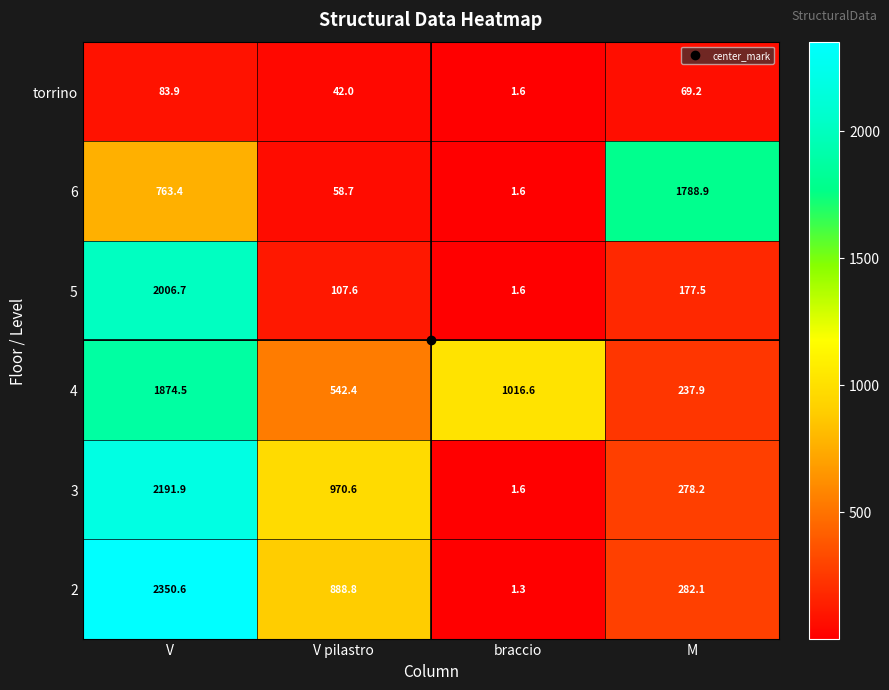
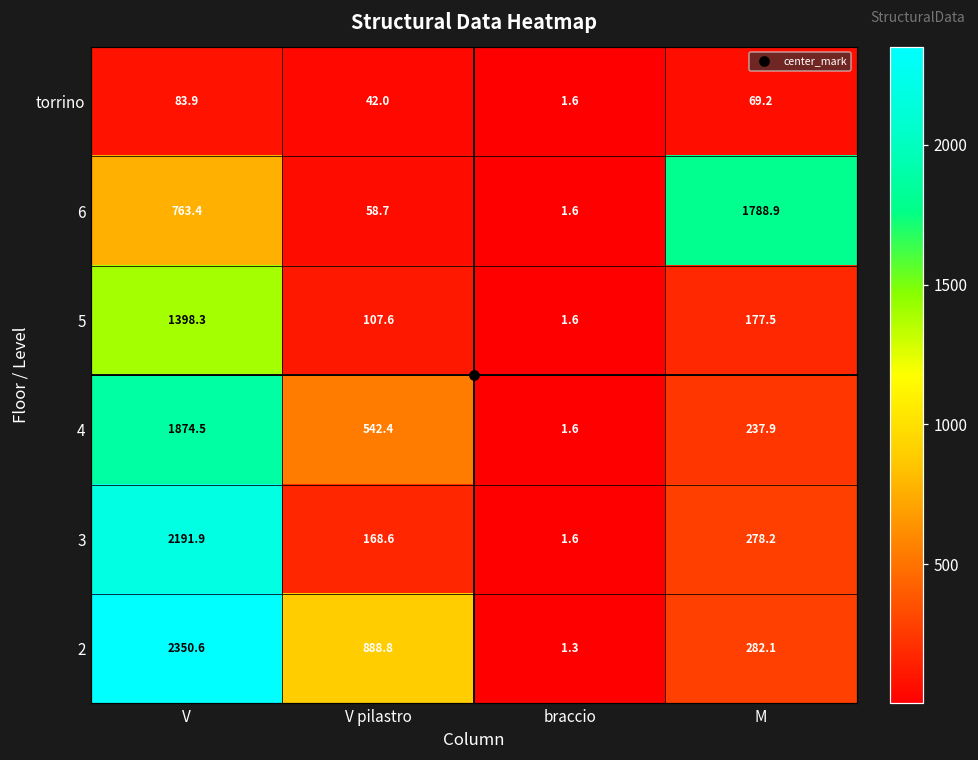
5, V: 2006.7 -> 1398.3
4, braccio: 1016.6 -> 1.6
3, V pilastro: 970.6 -> 168.6
